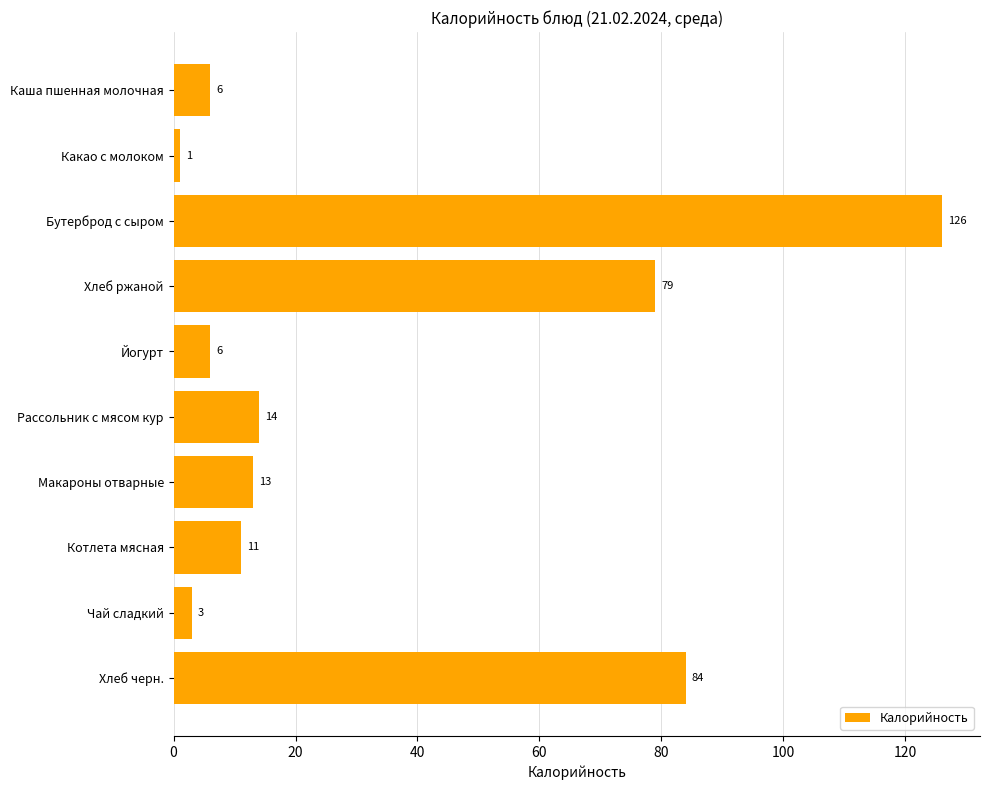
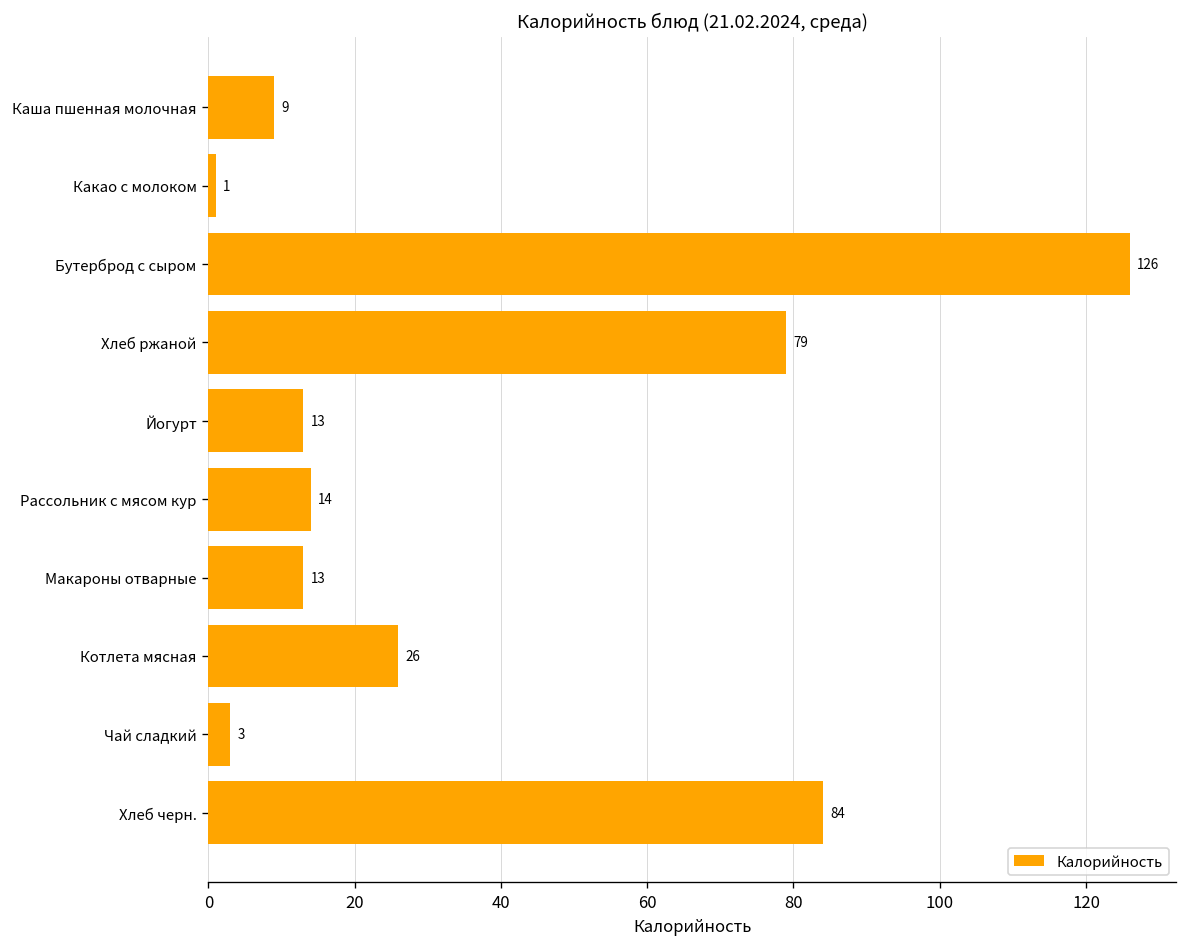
Каша пшенная молочная: 6 -> 9
Йогурт: 6 -> 13
Котлета мясная: 11 -> 26
